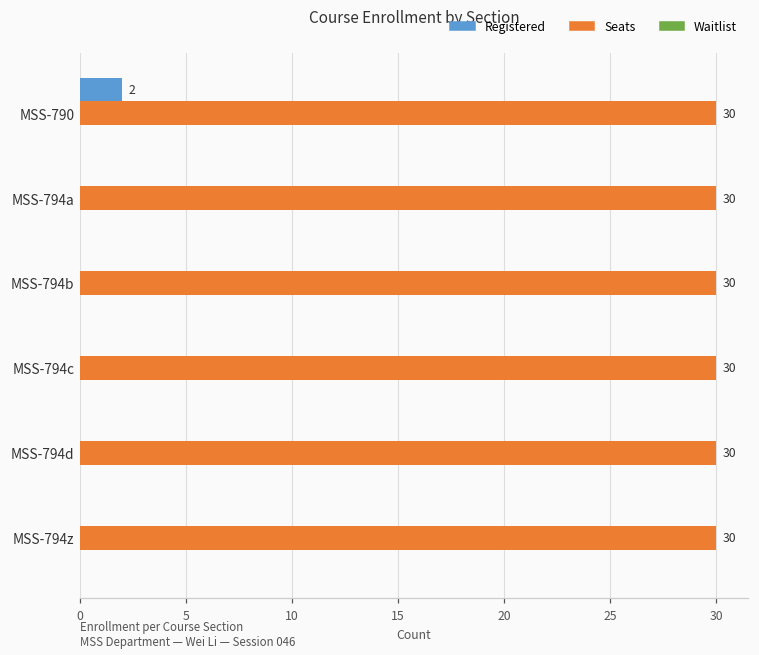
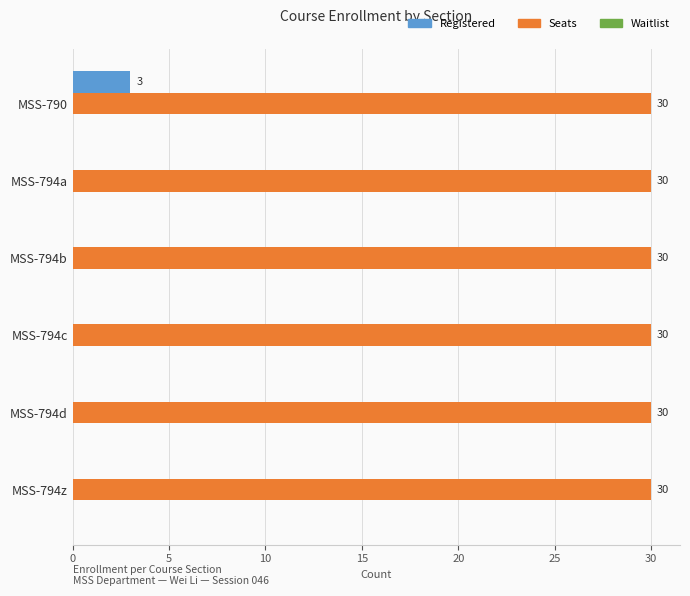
Registered, MSS-790: 2 -> 3
